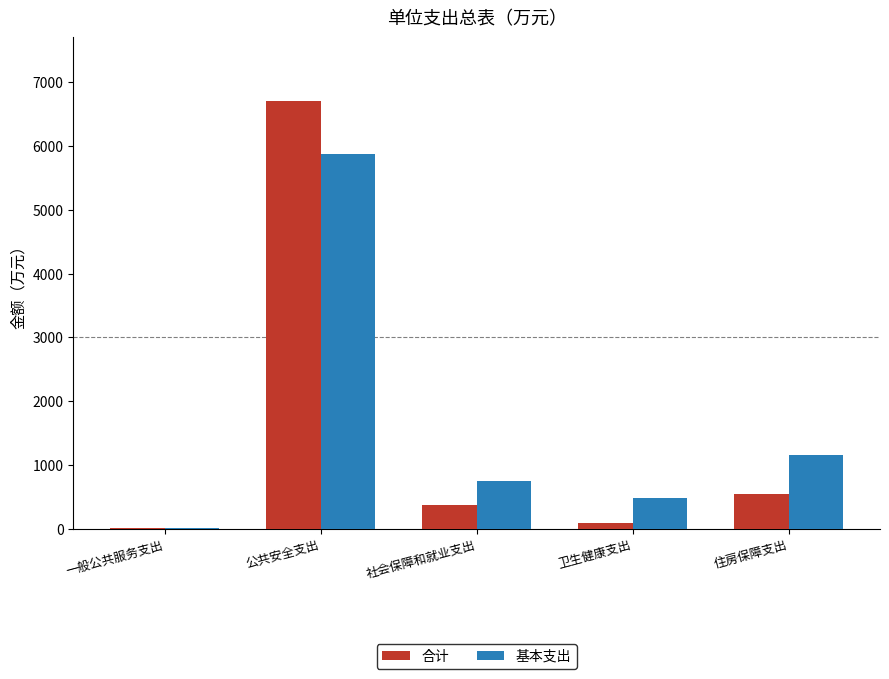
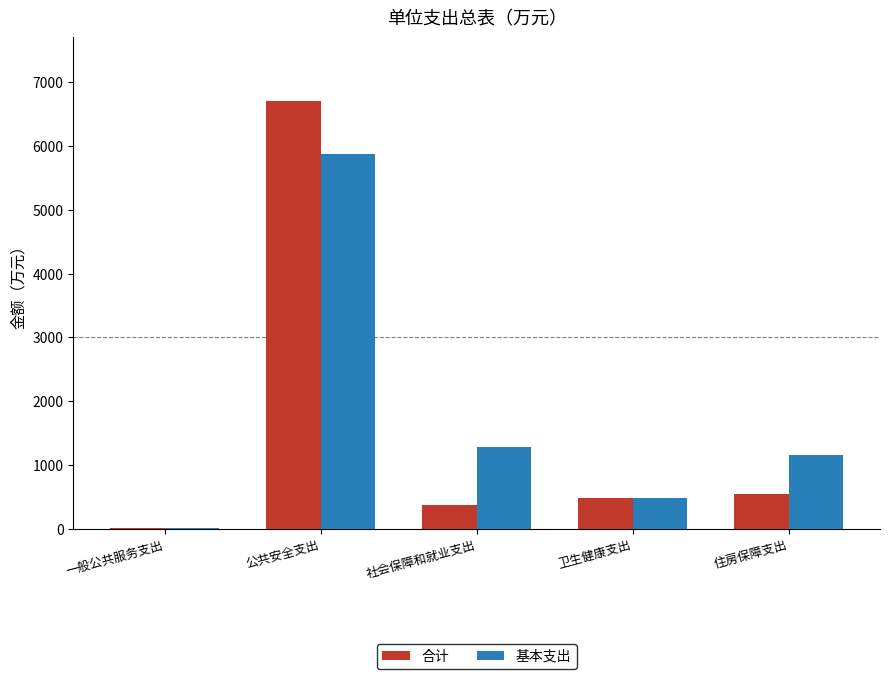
基本支出, 社会保障和就业支出: 800 -> 1300
合计, 卫生健康支出: 100 -> 500
